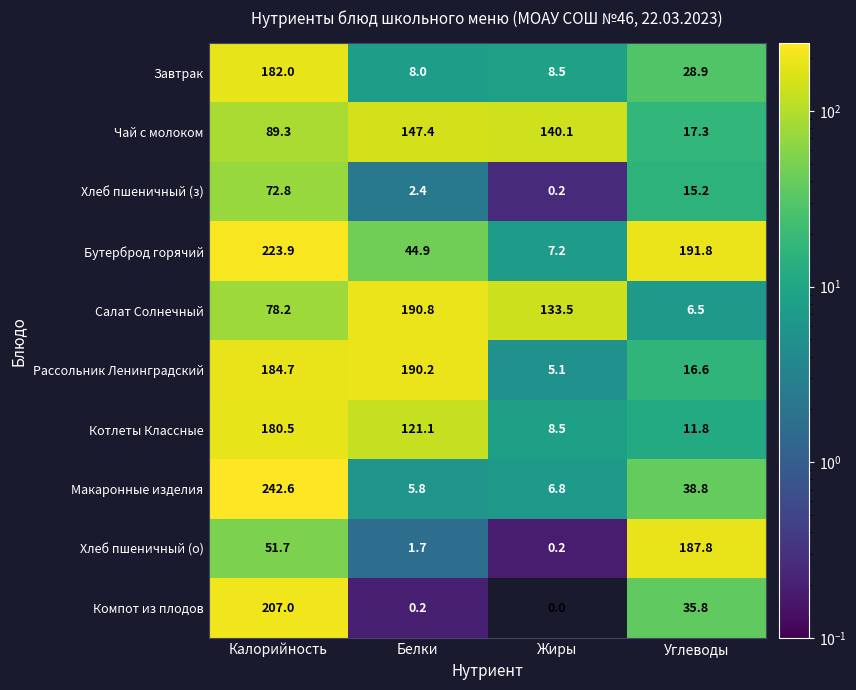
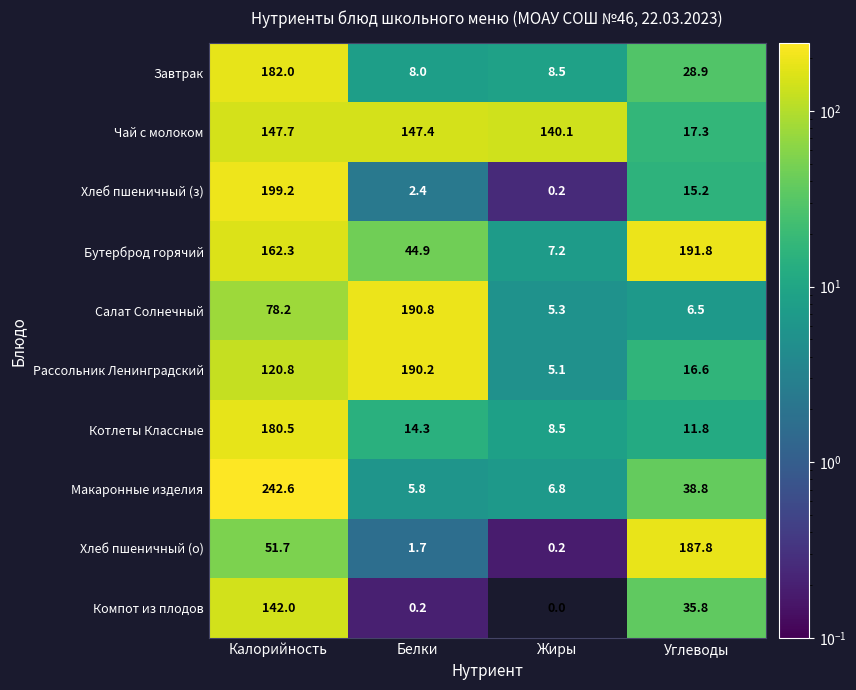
Чай с молоком, Калорийность: 89.3 -> 147.7
Хлеб пшеничный (з), Калорийность: 72.8 -> 199.2
Бутерброд горячий, Калорийность: 223.9 -> 162.3
Салат Солнечный, Жиры: 133.5 -> 5.3
Рассольник Ленинградский, Калорийность: 184.7 -> 120.8
Котлеты Классные, Белки: 121.1 -> 14.3
Компот из плодов, Калорийность: 207.0 -> 142.0
